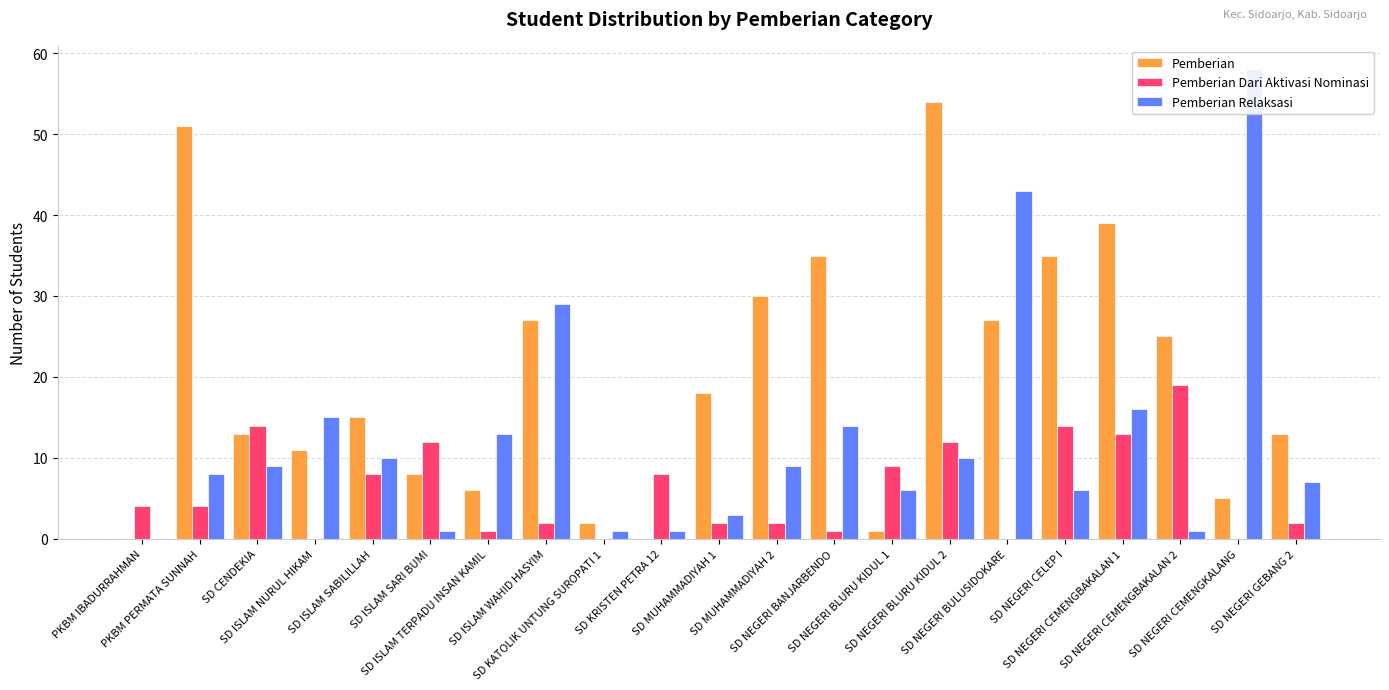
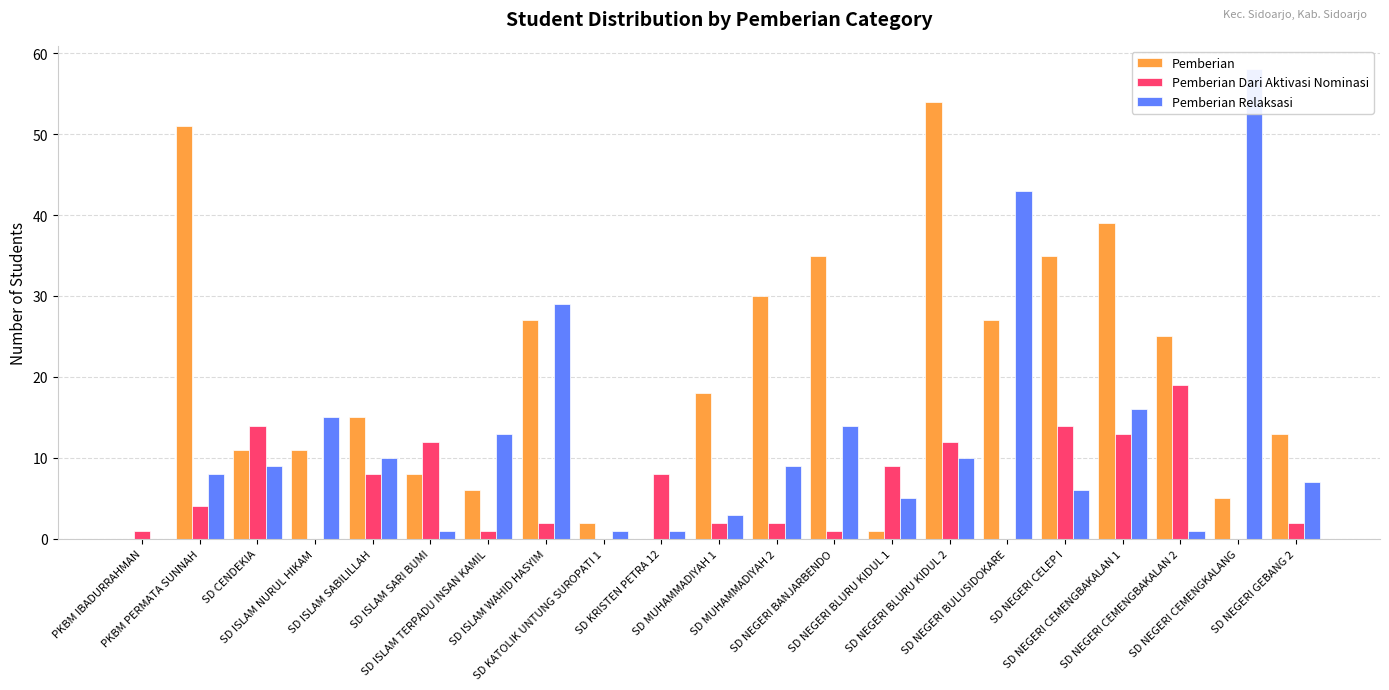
Pemberian Dari Aktivasi Nominasi, PKBM IBADURRAHMAN: 4 -> 1
Pemberian, SD CENDEKIA: 13 -> 11
Pemberian Relaksasi, SD NEGERI BLURU KIDUL 1: 6 -> 5
